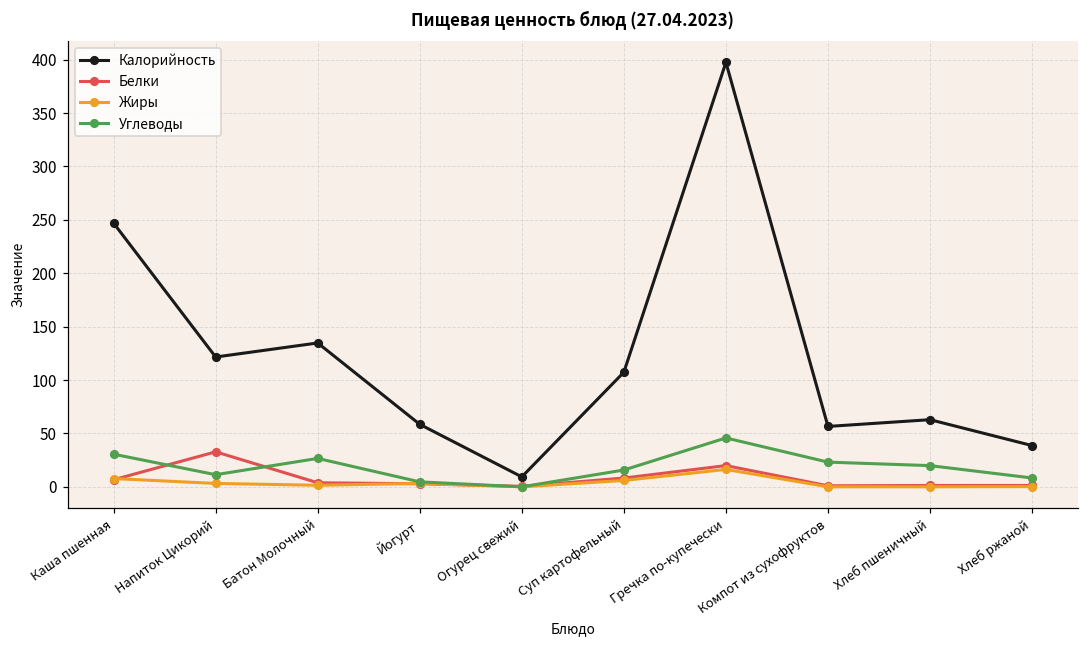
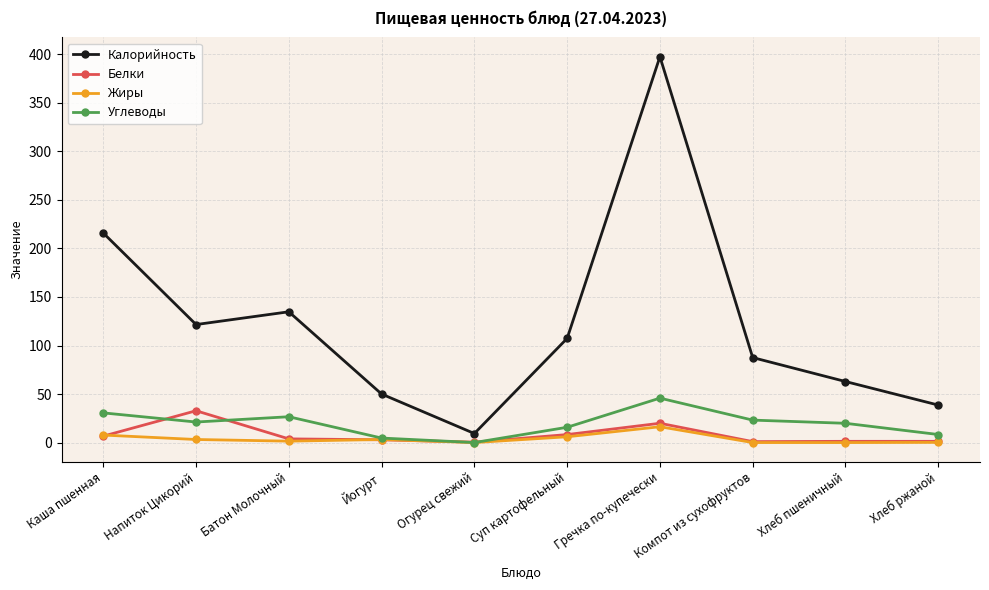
Калорийность, Каша пшенная: 250 -> 220
Углеводы, Напиток Цикорий: 10 -> 20
Калорийность, Йогурт: 60 -> 50
Калорийность, Компот из сухофруктов: 60 -> 90
